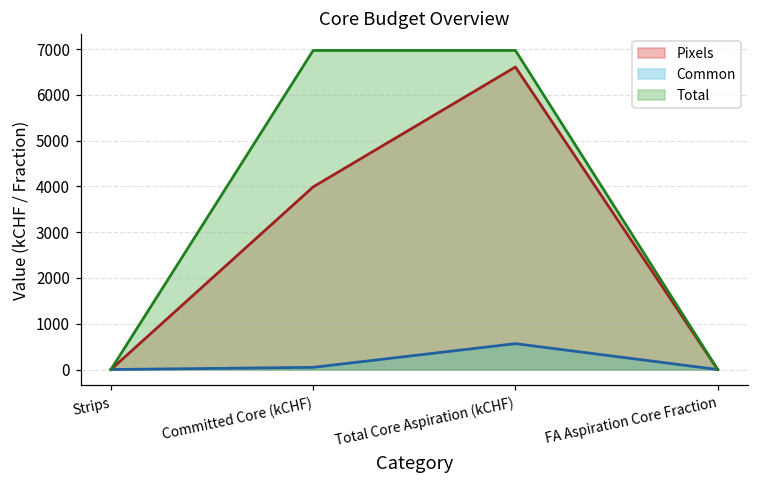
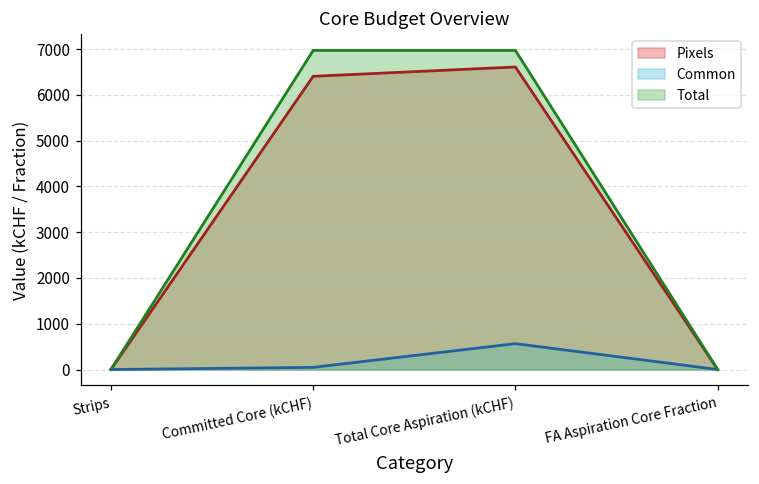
Pixels, Committed Core (kCHF): 4000 -> 6400
